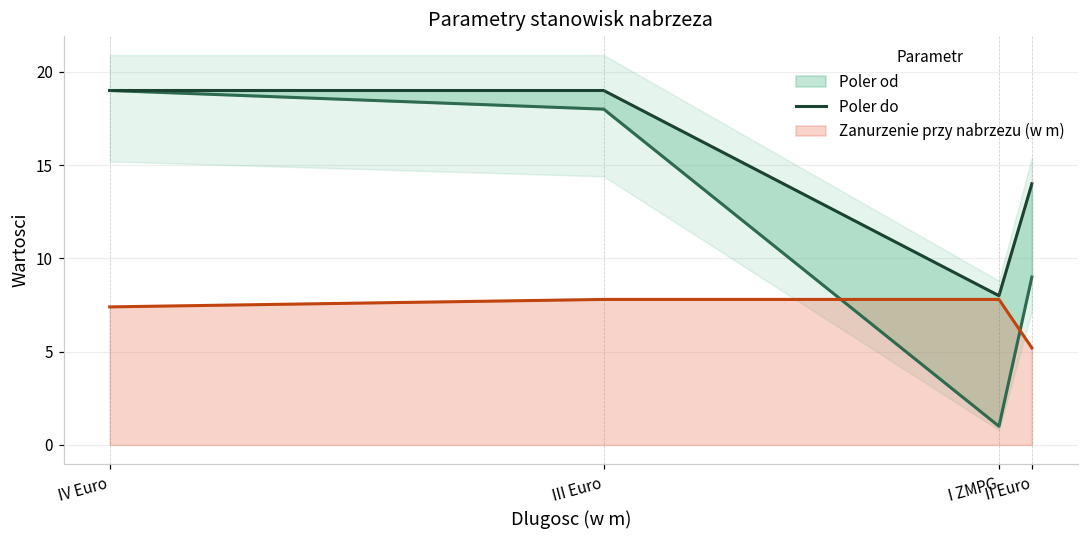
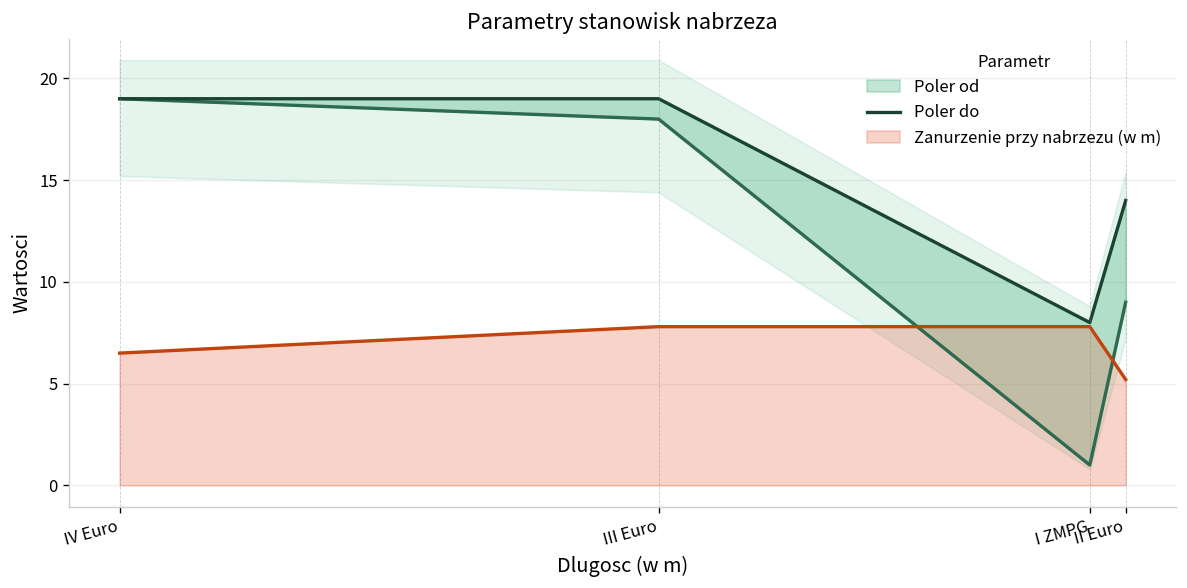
Zanurzenie przy nabrzezu (w m), IV Euro: 7.4 -> 6.5
